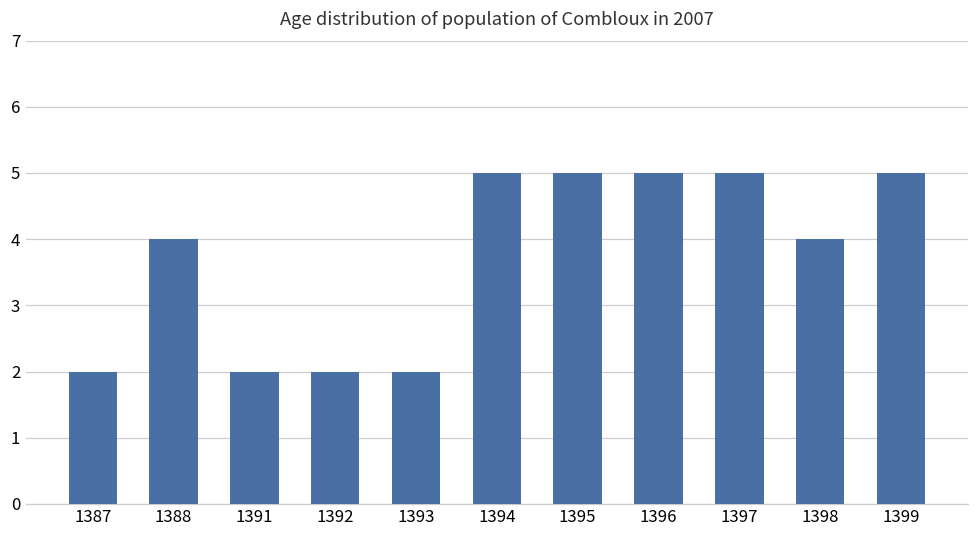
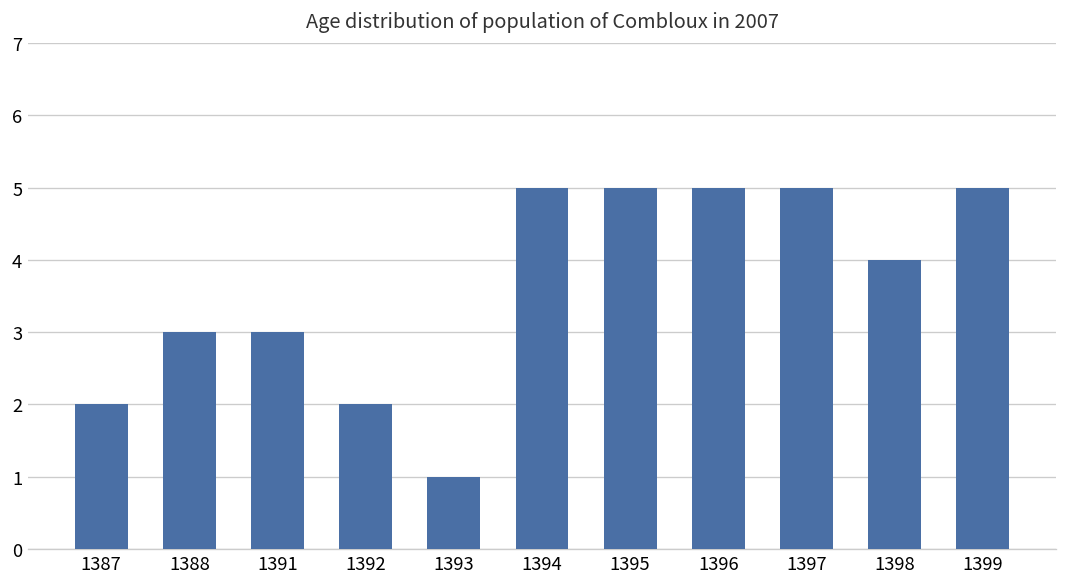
1388: 4 -> 3
1391: 2 -> 3
1393: 2 -> 1
